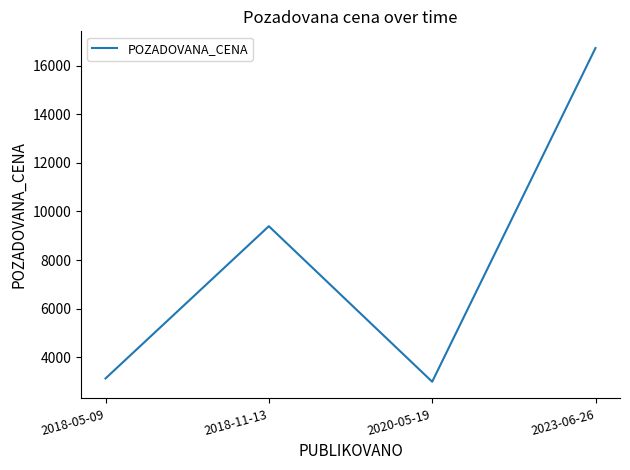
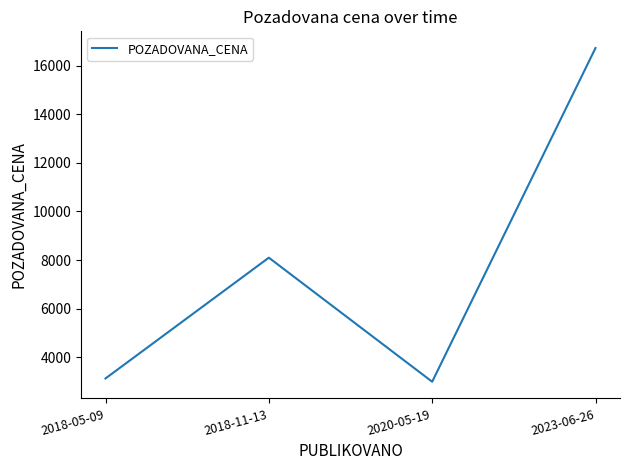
2018-11-13: 9400 -> 8100
